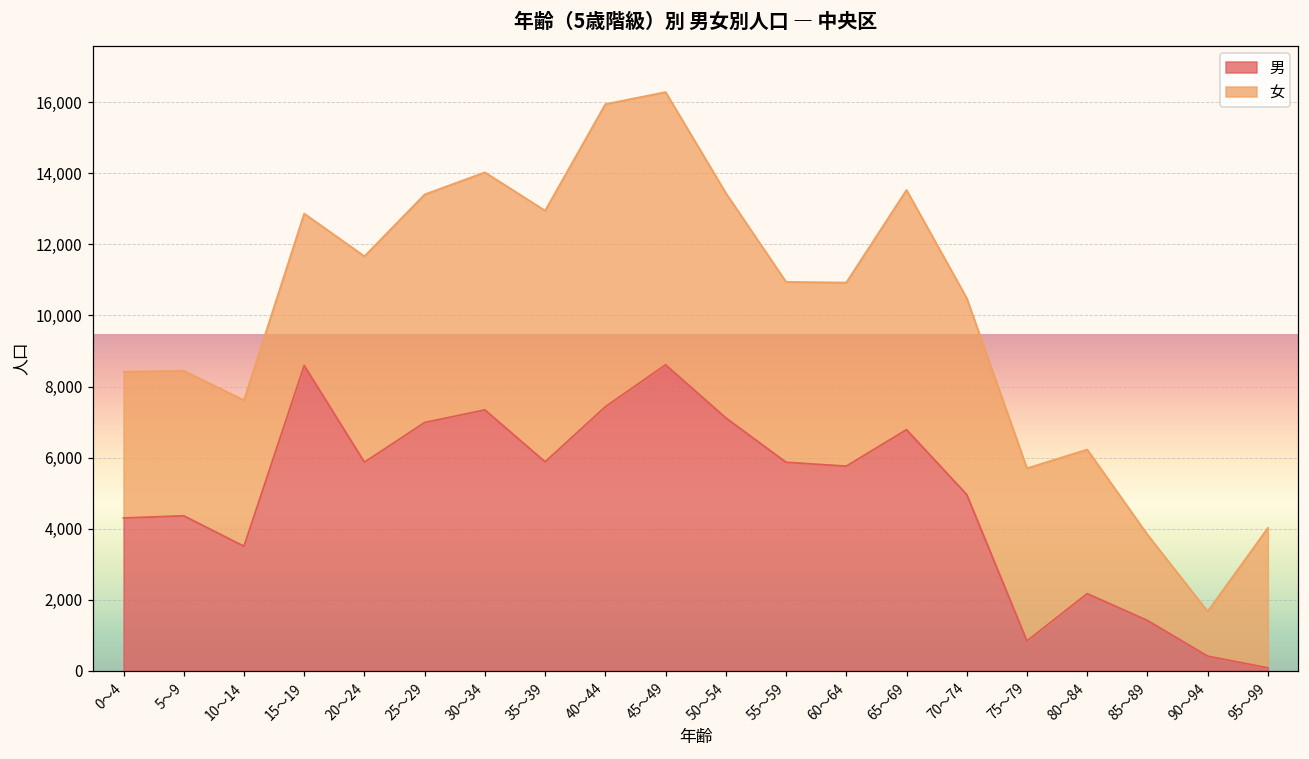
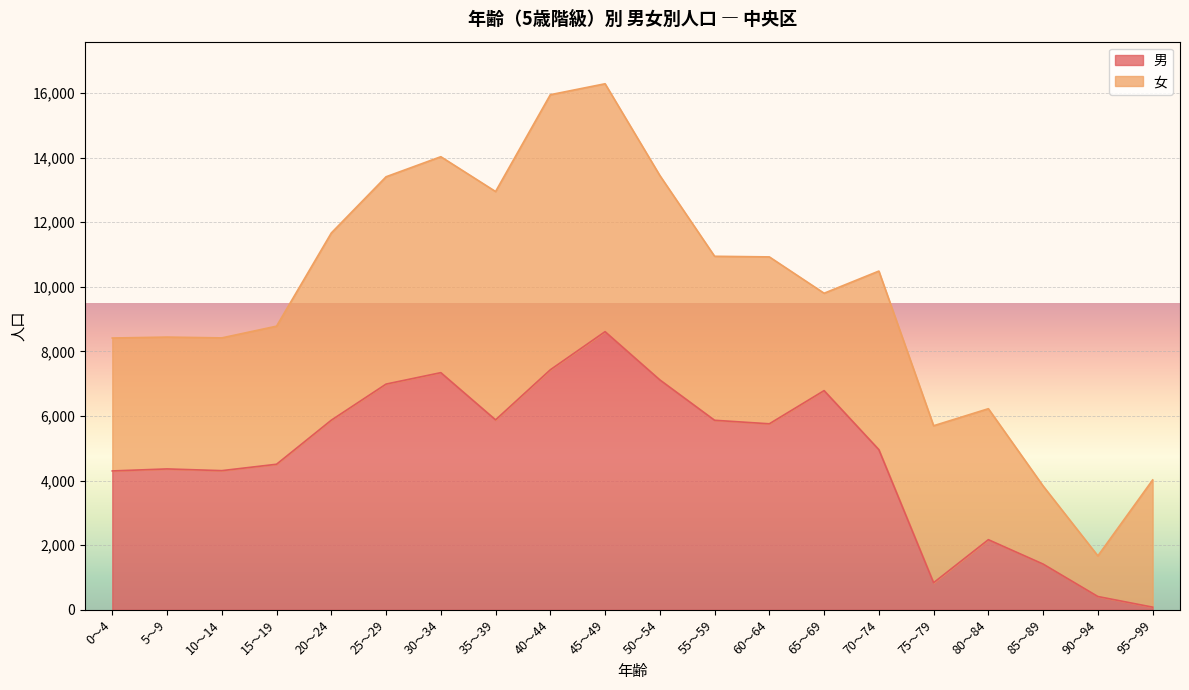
男, 10～14: 3,500 -> 4,300
男, 15～19: 8,600 -> 4,500
女, 65～69: 6,700 -> 3,000
